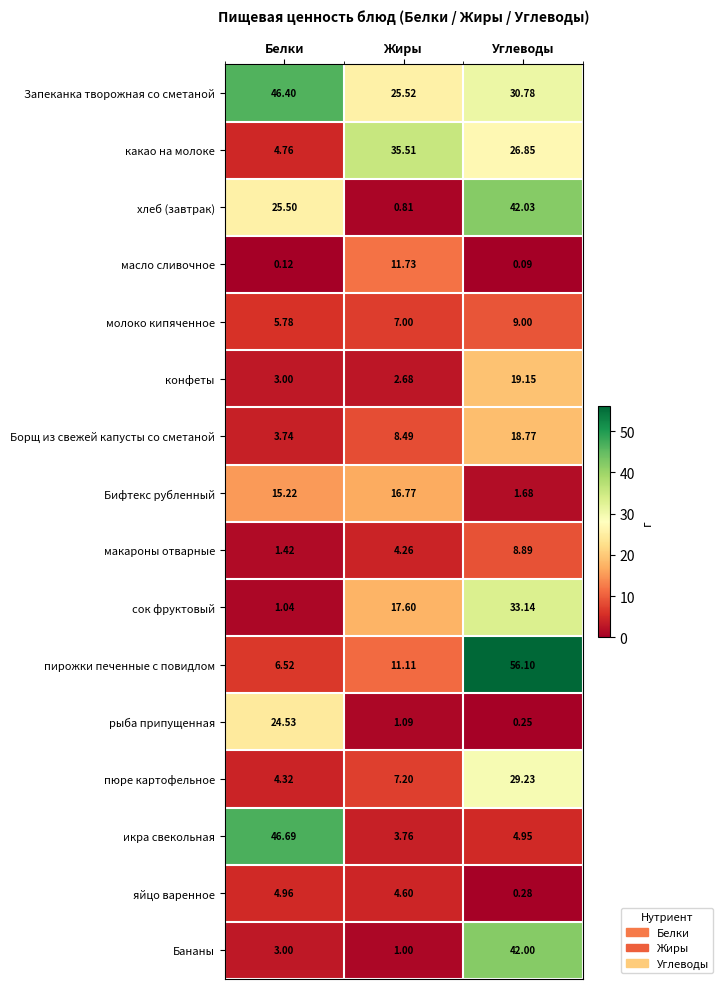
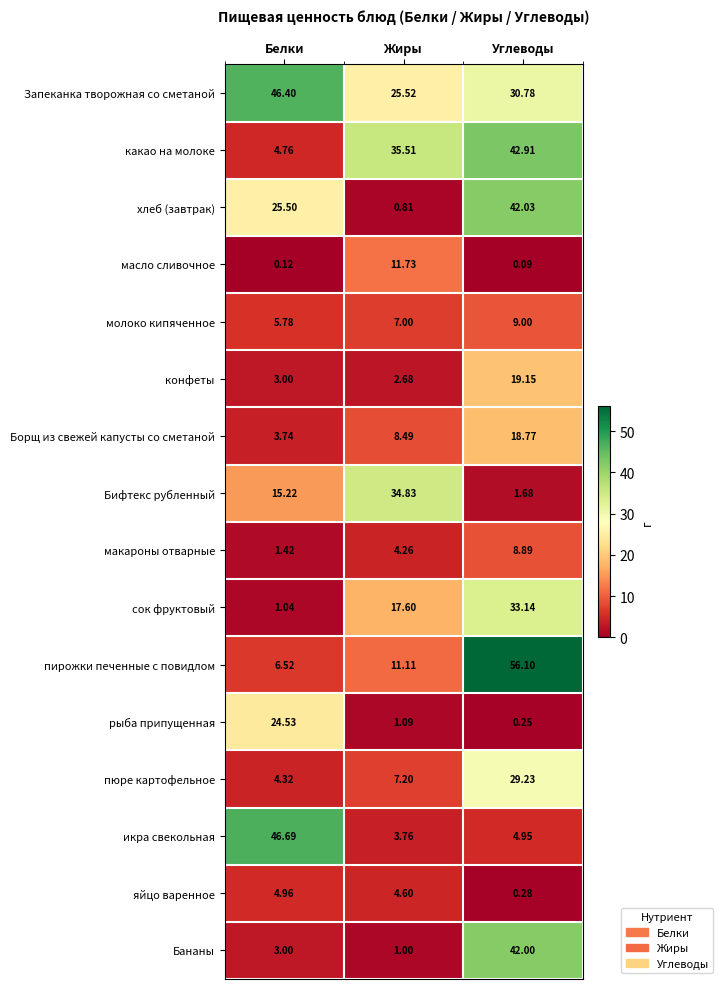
какао на молоке, Углеводы: 26.85 -> 42.91
Бифтекс рубленный, Жиры: 16.77 -> 34.83
